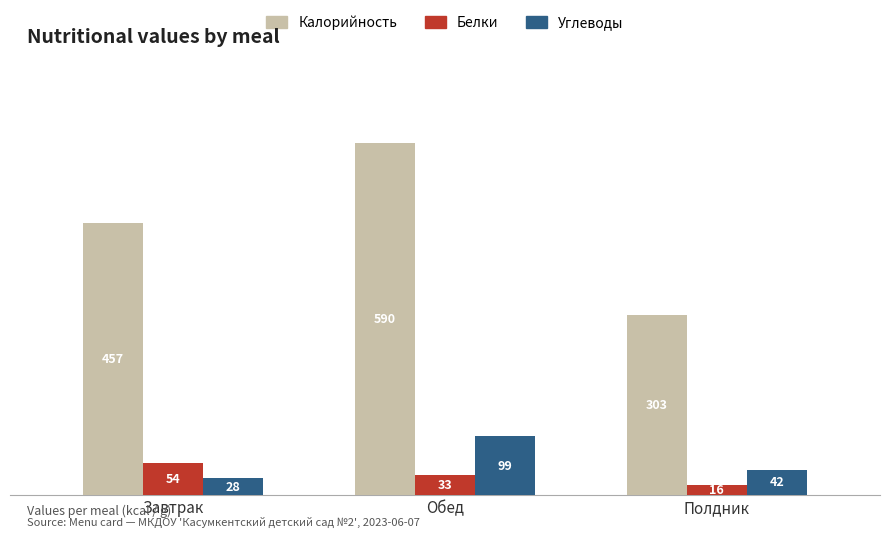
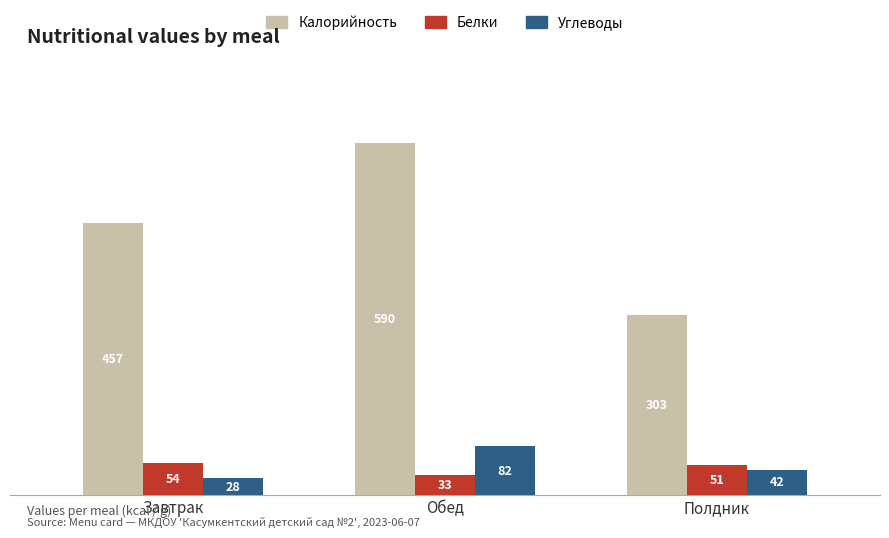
Углеводы, Обед: 99 -> 82
Белки, Полдник: 16 -> 51
